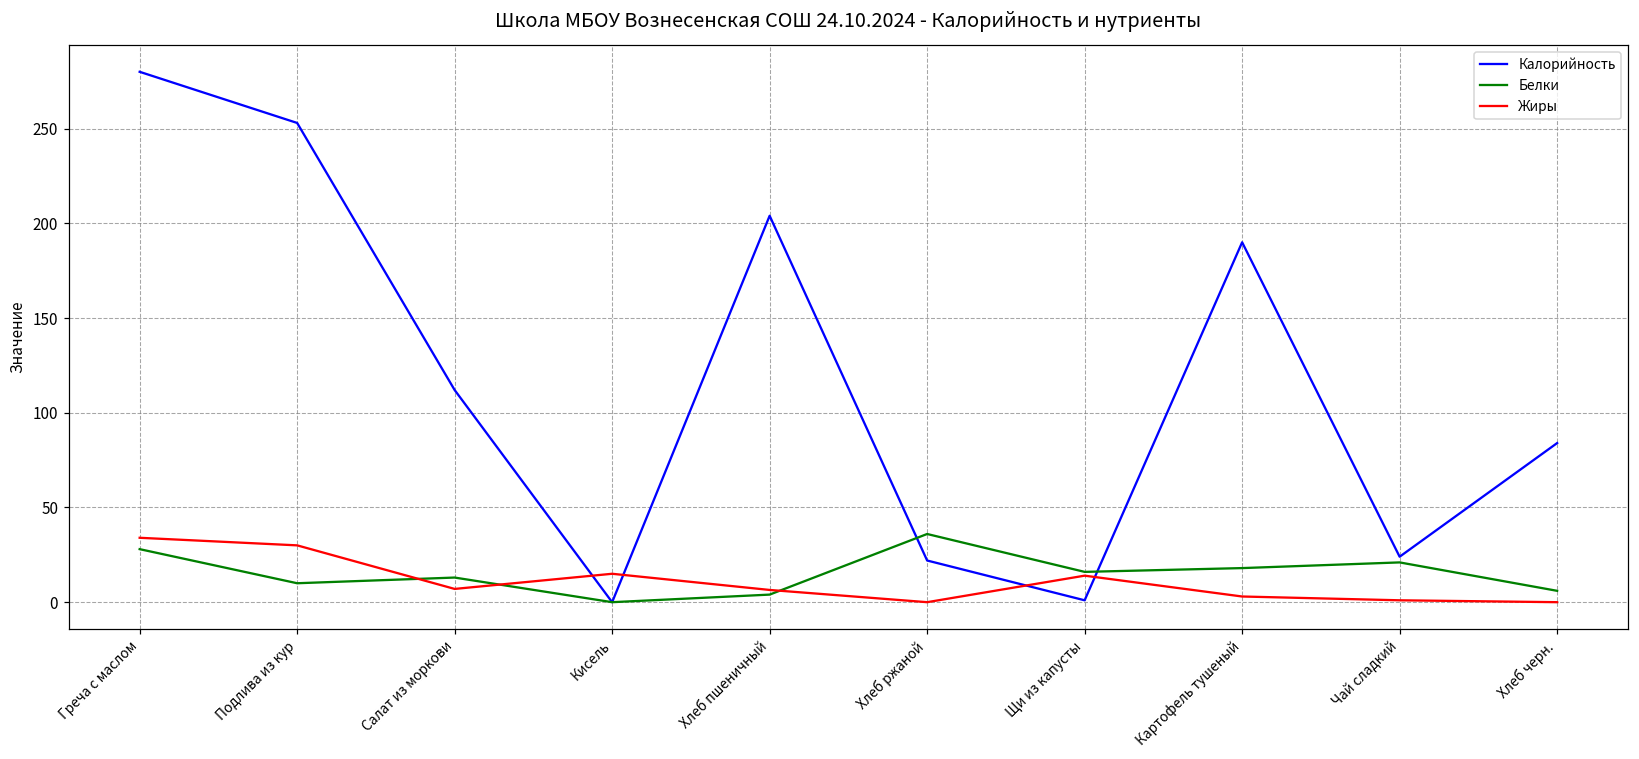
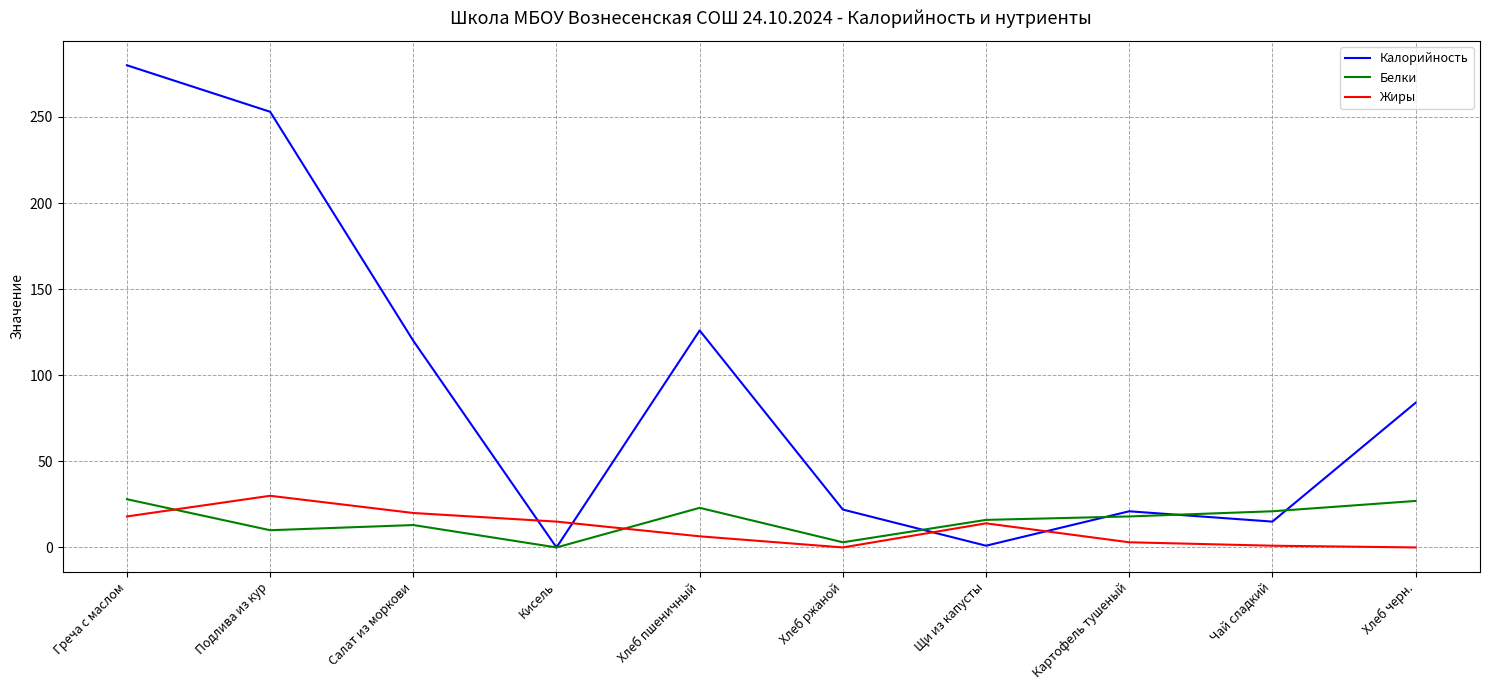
Жиры, Греча с маслом: 34 -> 18
Калорийность, Салат из моркови: 112 -> 120
Жиры, Салат из моркови: 7 -> 20
Калорийность, Хлеб пшеничный: 204 -> 126
Белки, Хлеб пшеничный: 4 -> 23
Белки, Хлеб ржаной: 36 -> 3
Калорийность, Картофель тушеный: 190 -> 21
Калорийность, Чай сладкий: 24 -> 15
Белки, Хлеб черн.: 6 -> 27
